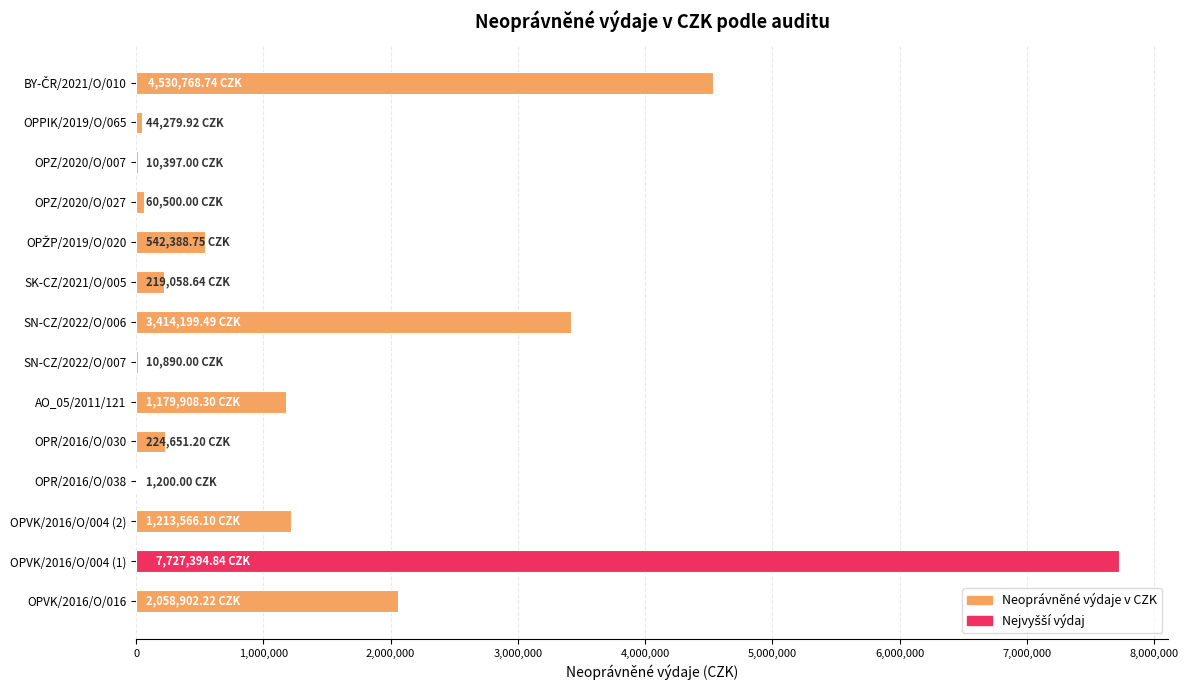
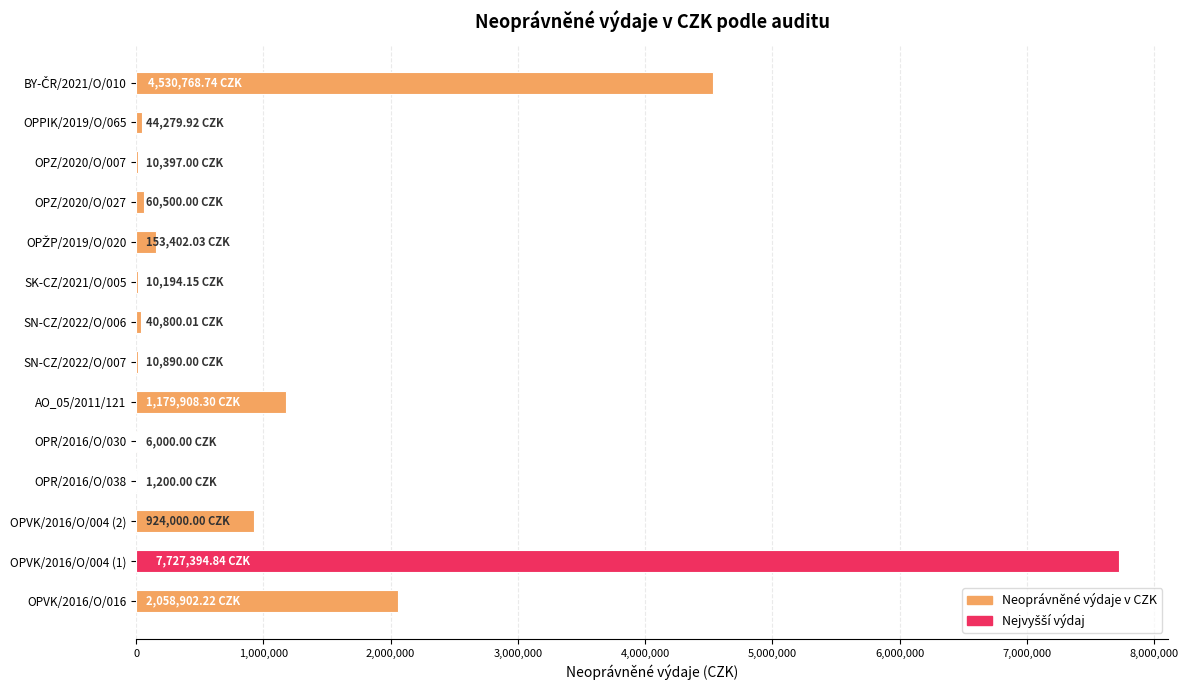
OPŽP/2019/O/020: 542,388.75 -> 153,402.03
SK-CZ/2021/O/005: 219,058.64 -> 10,194.15
SN-CZ/2022/O/006: 3,414,199.49 -> 40,800.01
OPR/2016/O/030: 224,651.20 -> 6,000.00
OPVK/2016/O/004 (2): 1,213,566.10 -> 924,000.00
